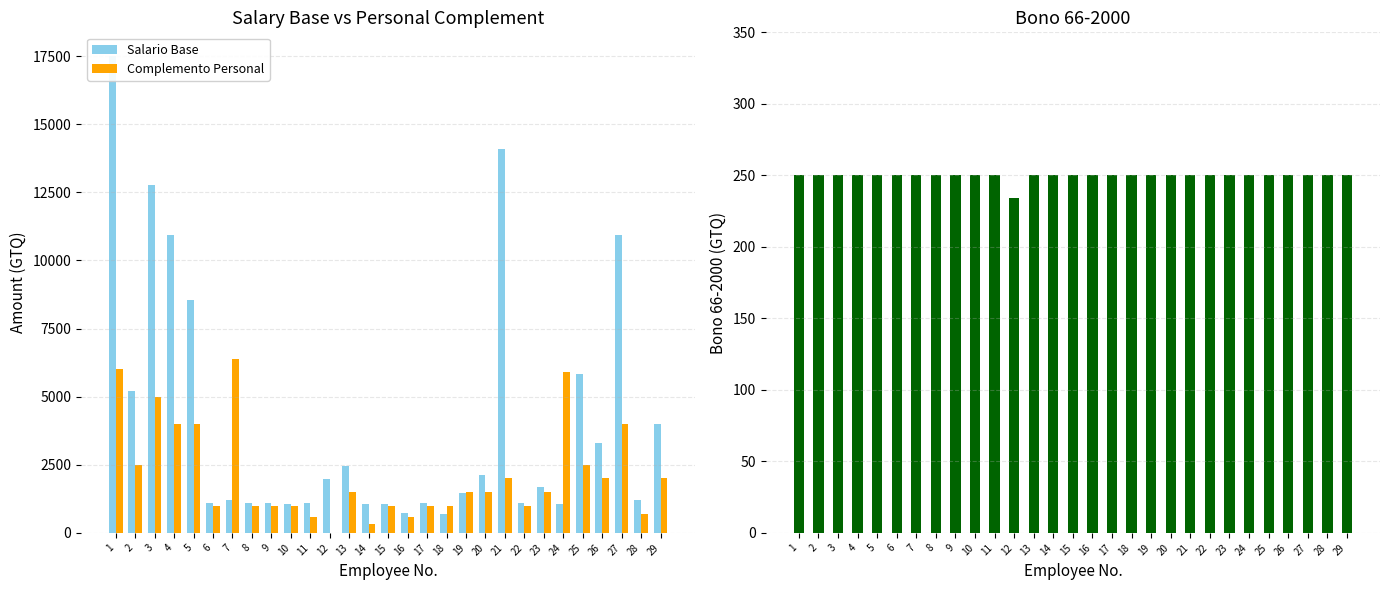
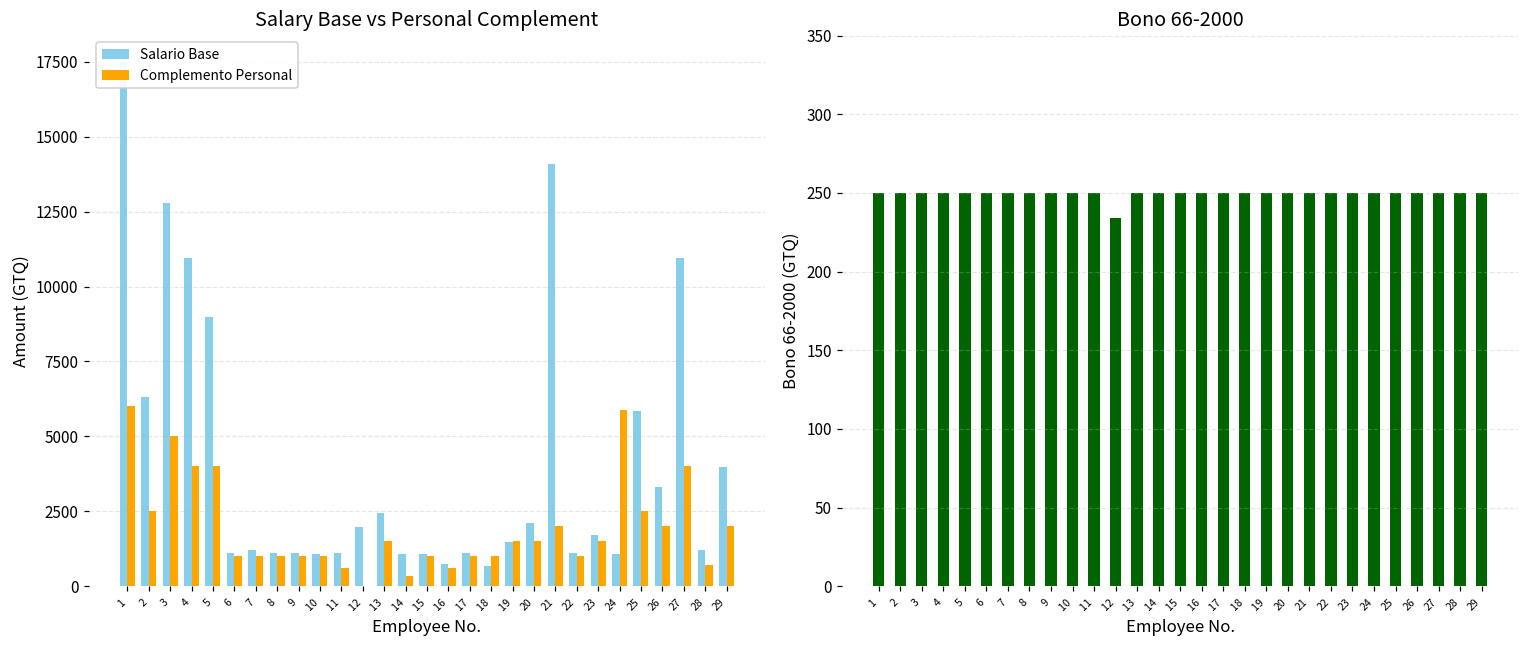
Salary Base vs Personal Complement, Salario Base, 2: 5200 -> 6300
Salary Base vs Personal Complement, Salario Base, 5: 8500 -> 9000
Salary Base vs Personal Complement, Complemento Personal, 7: 6400 -> 1000
